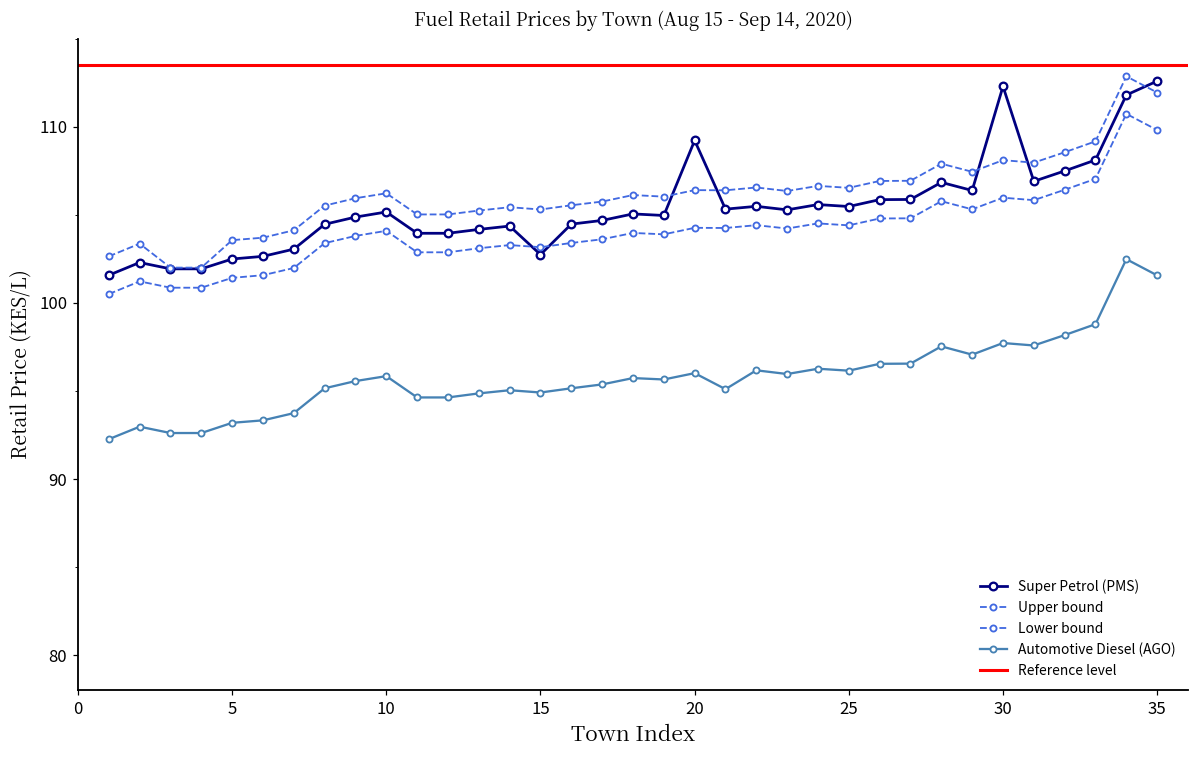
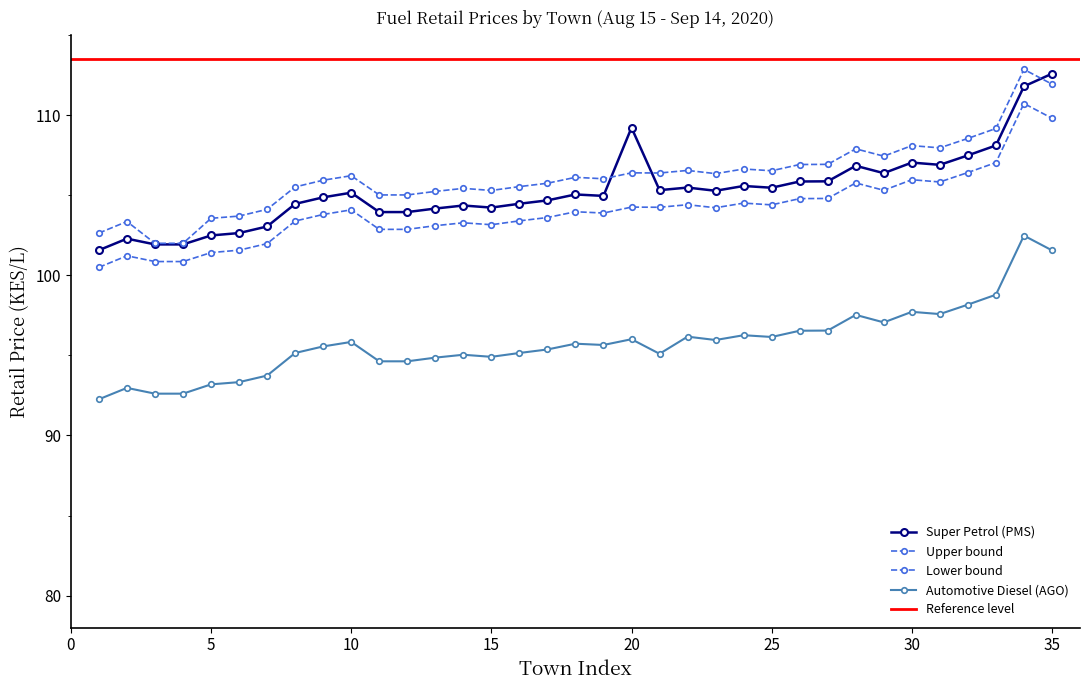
Super Petrol (PMS), 15: 102.7 -> 104.2
Super Petrol (PMS), 30: 112.3 -> 107.0
